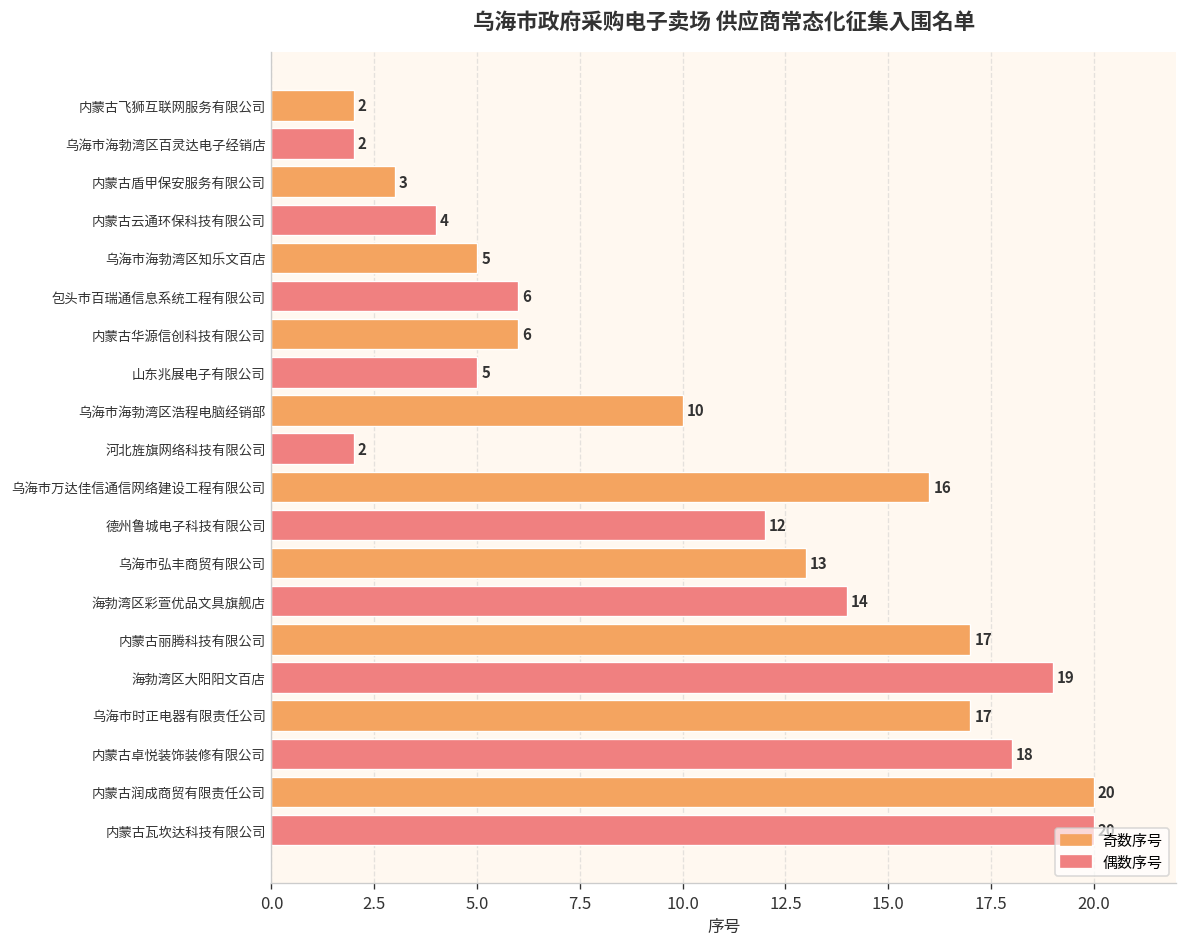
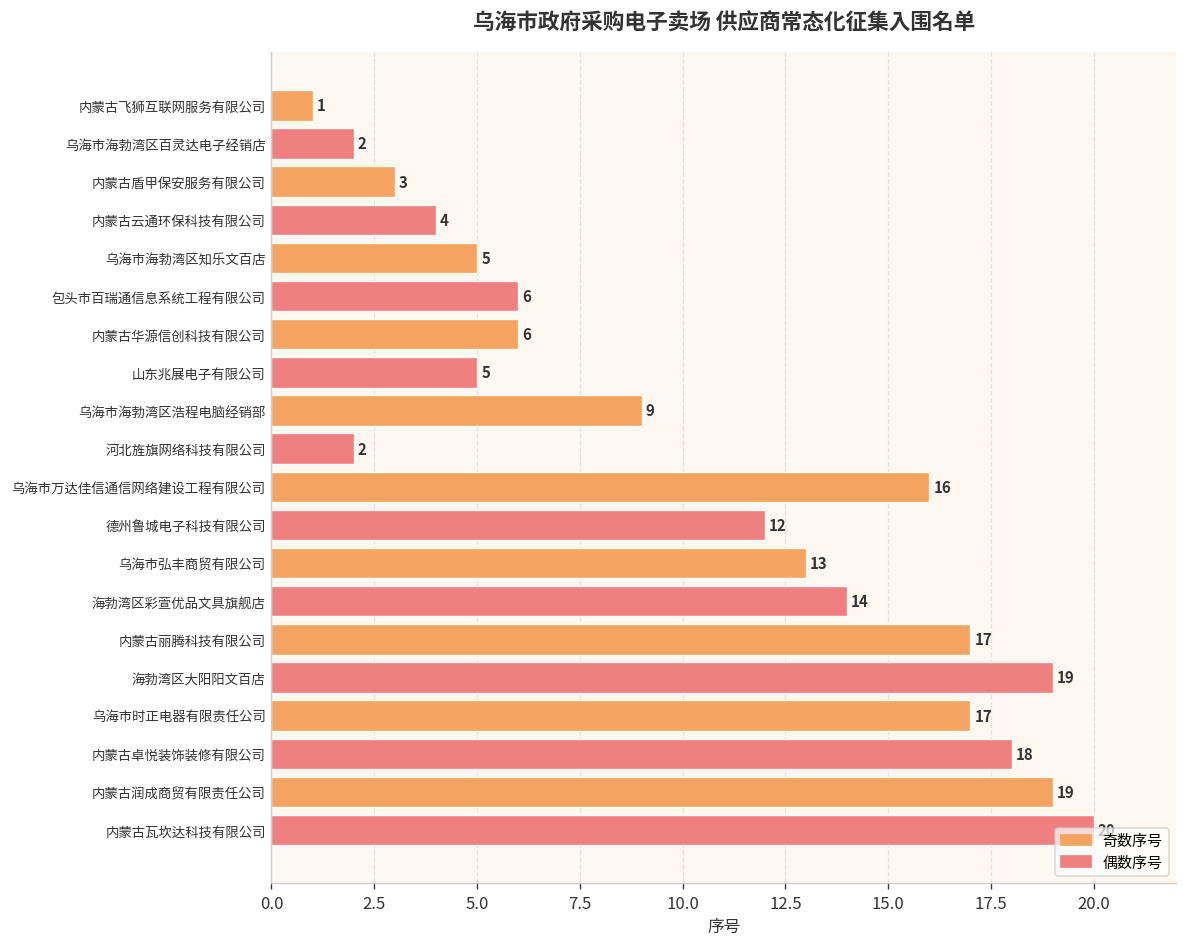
内蒙古飞狮互联网服务有限公司: 2 -> 1
乌海市海勃湾区浩程电脑经销部: 10 -> 9
内蒙古润成商贸有限责任公司: 20 -> 19
